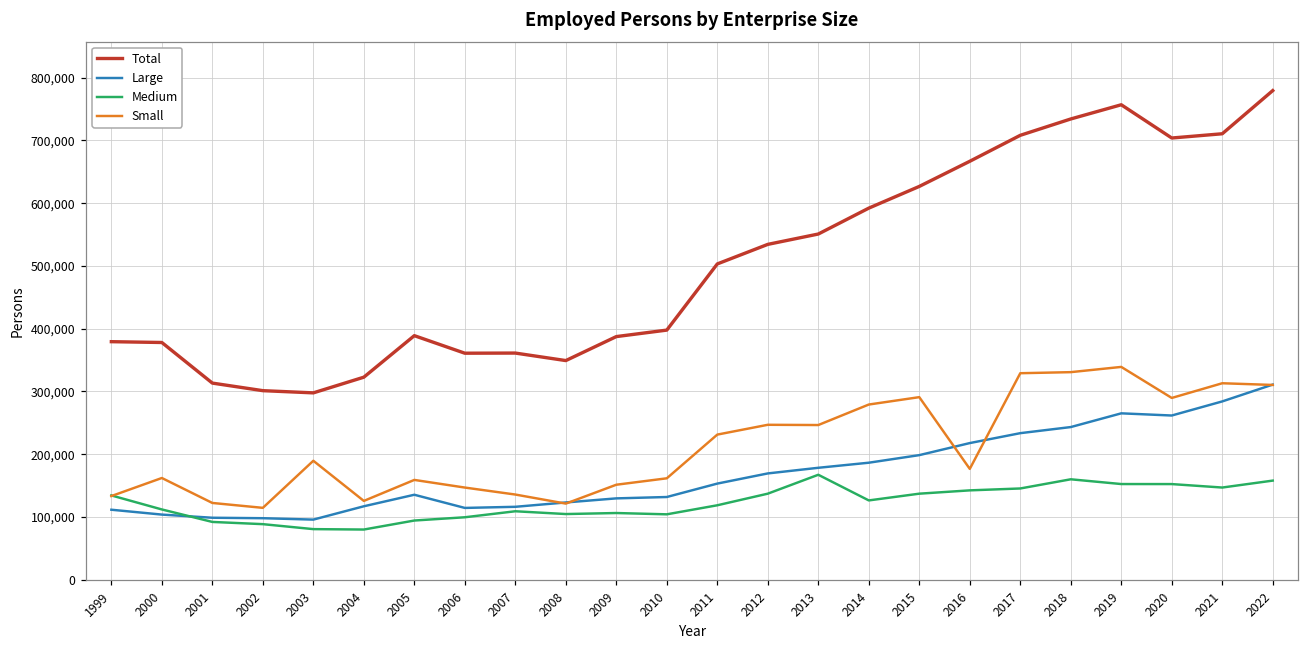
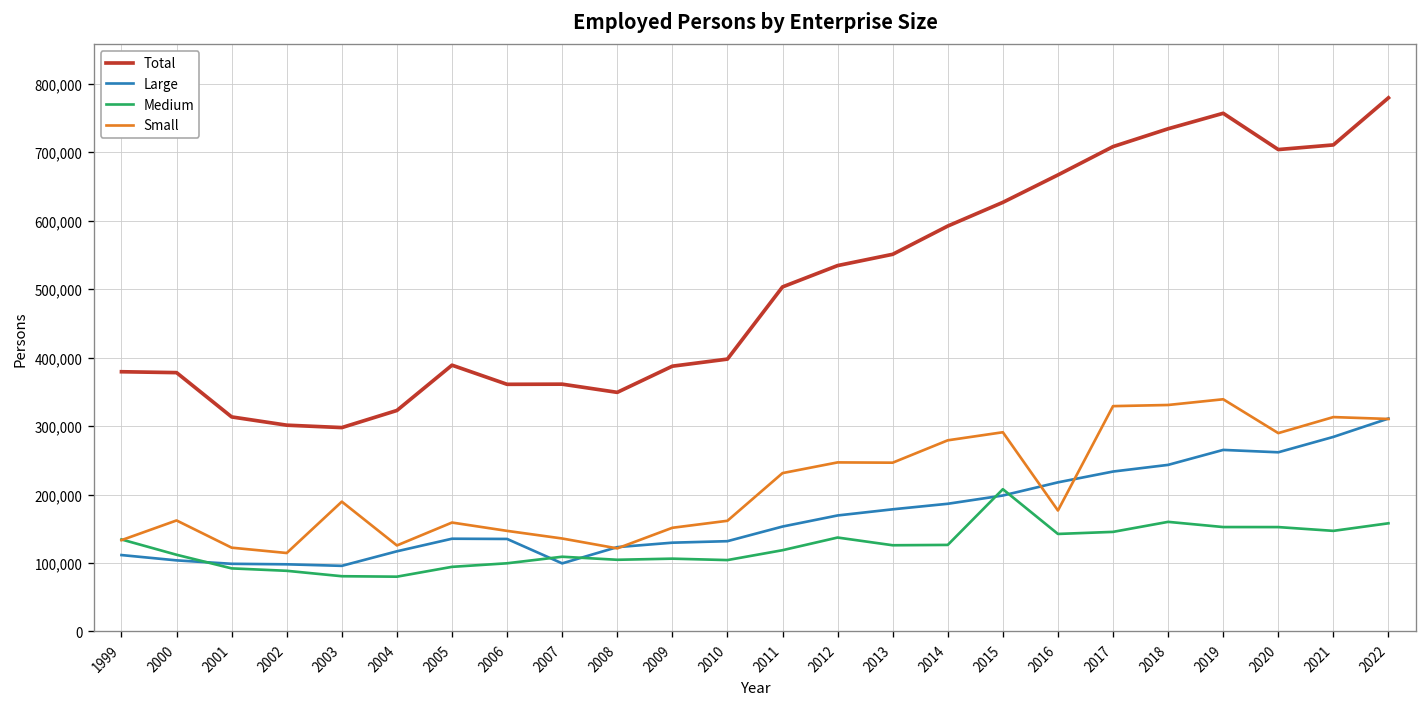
Large, 2006: 110,000 -> 140,000
Large, 2007: 120,000 -> 100,000
Medium, 2013: 170,000 -> 130,000
Medium, 2015: 140,000 -> 210,000
